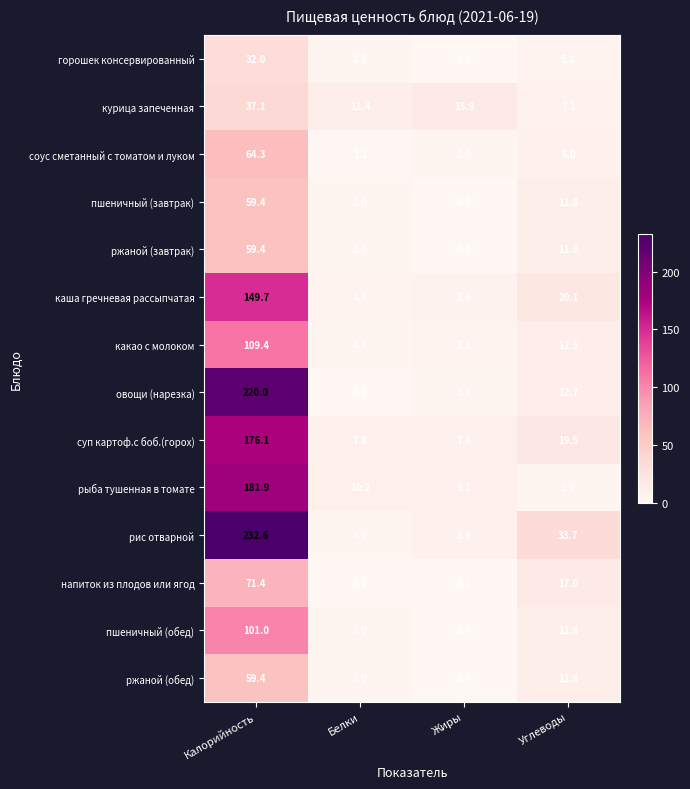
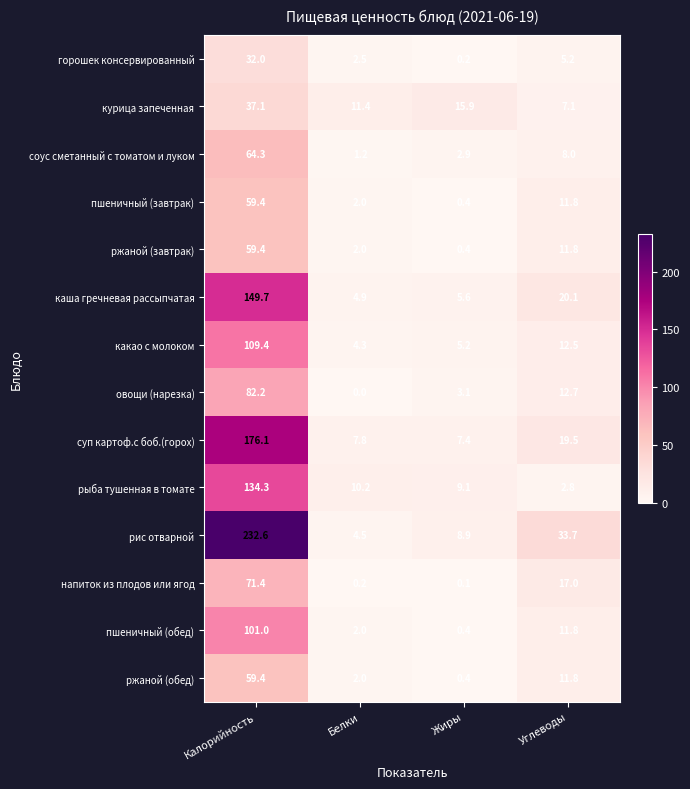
овощи (нарезка), Калорийность: 220.0 -> 82.2
рыба тушенная в томате, Калорийность: 181.9 -> 134.3
